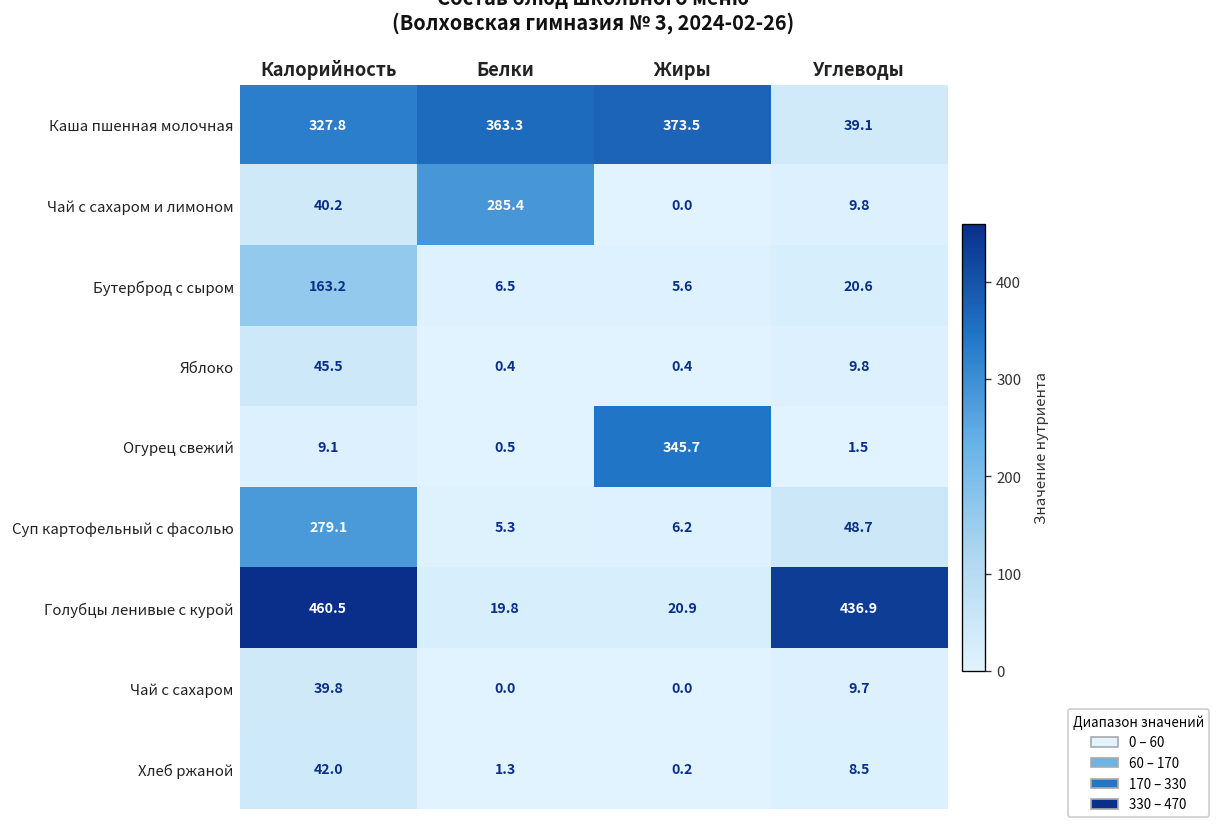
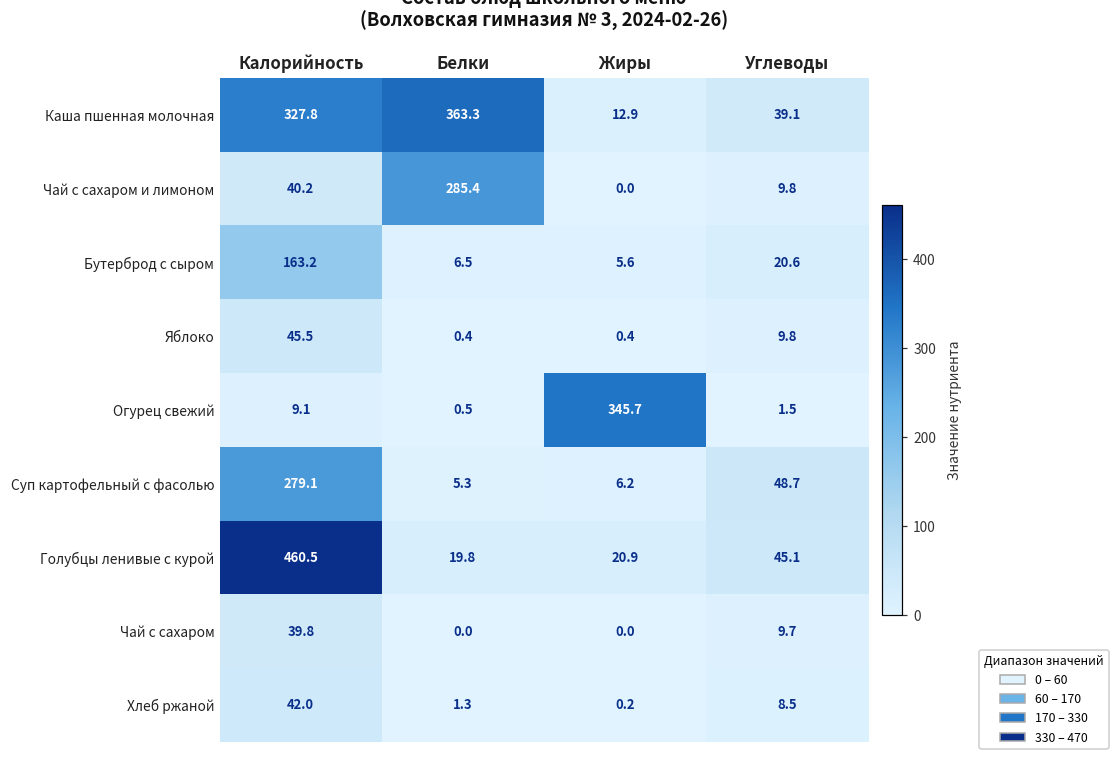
Каша пшенная молочная, Жиры: 373.5 -> 12.9
Голубцы ленивые с курой, Углеводы: 436.9 -> 45.1
